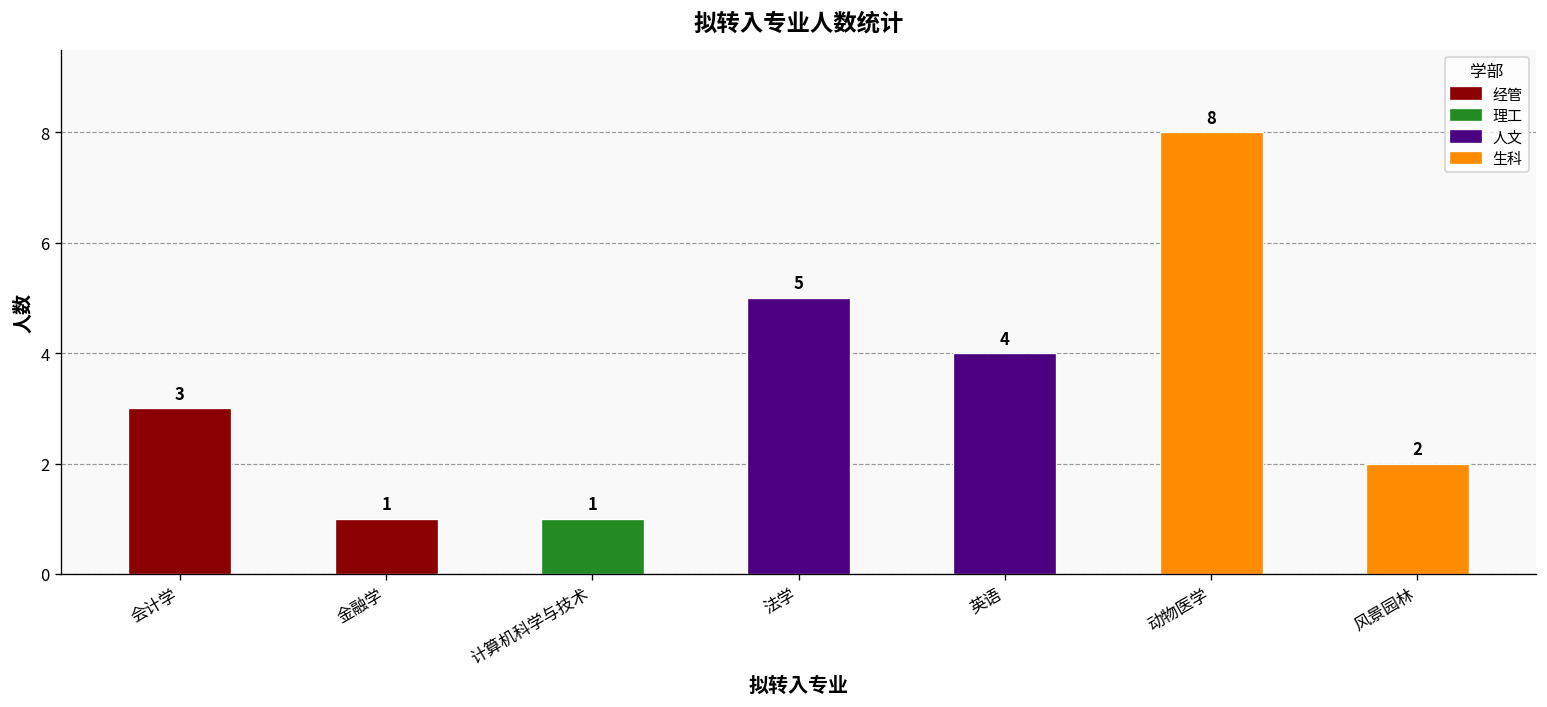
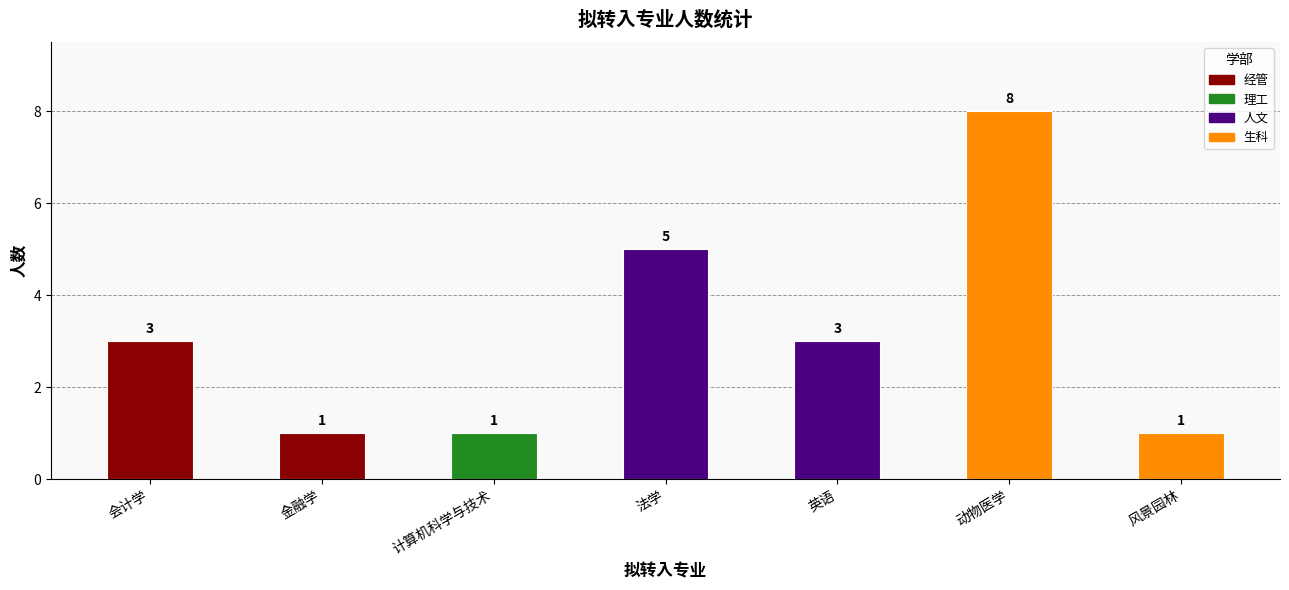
英语: 4 -> 3
风景园林: 2 -> 1
